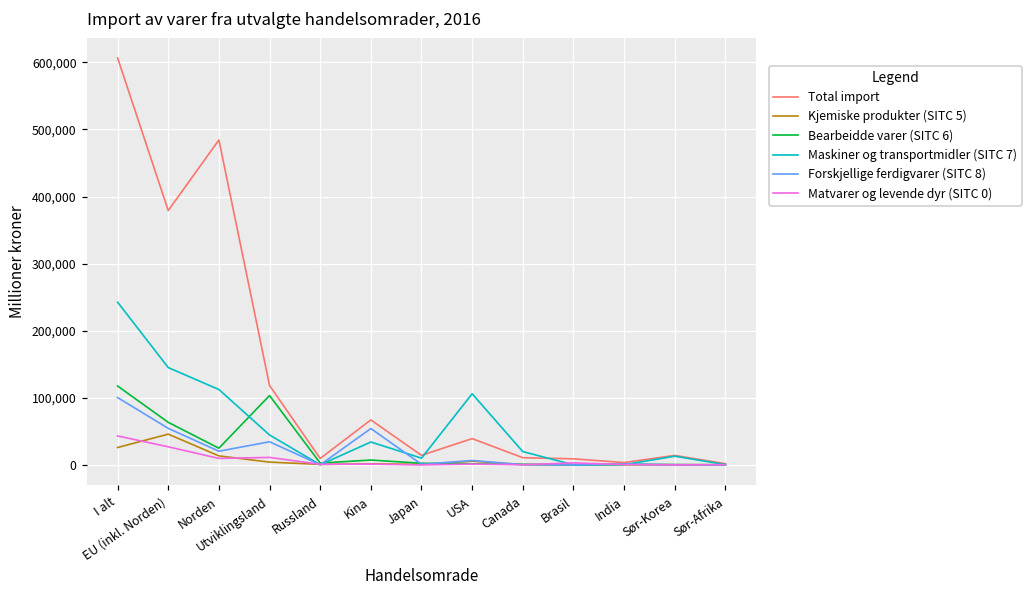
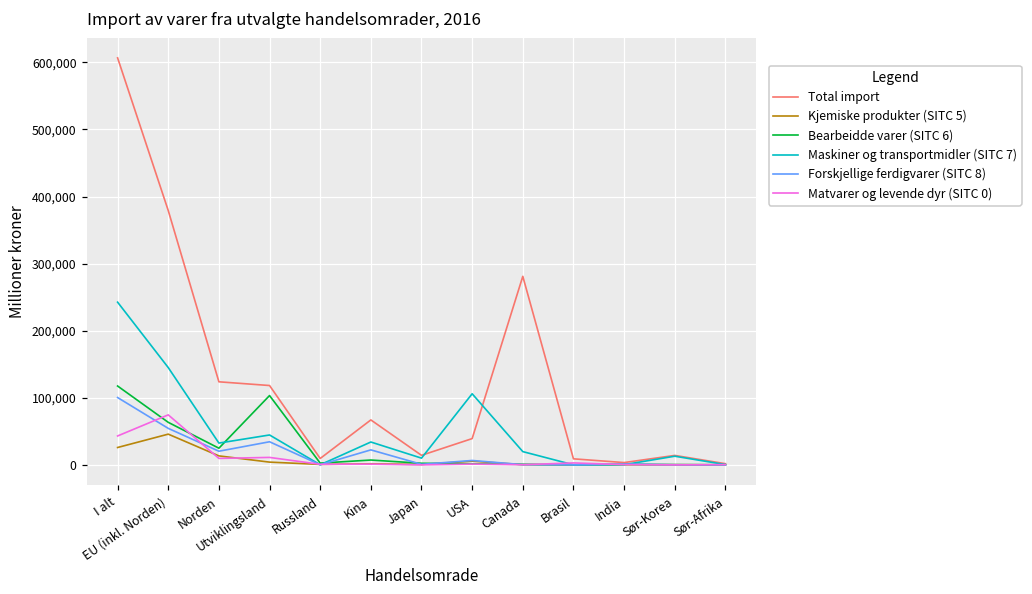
Matvarer og levende dyr (SITC 0), EU (inkl. Norden): 30,000 -> 70,000
Total import, Norden: 480,000 -> 120,000
Maskiner og transportmidler (SITC 7), Norden: 110,000 -> 30,000
Forskjellige ferdigvarer (SITC 8), Kina: 50,000 -> 20,000
Total import, Canada: 10,000 -> 280,000
